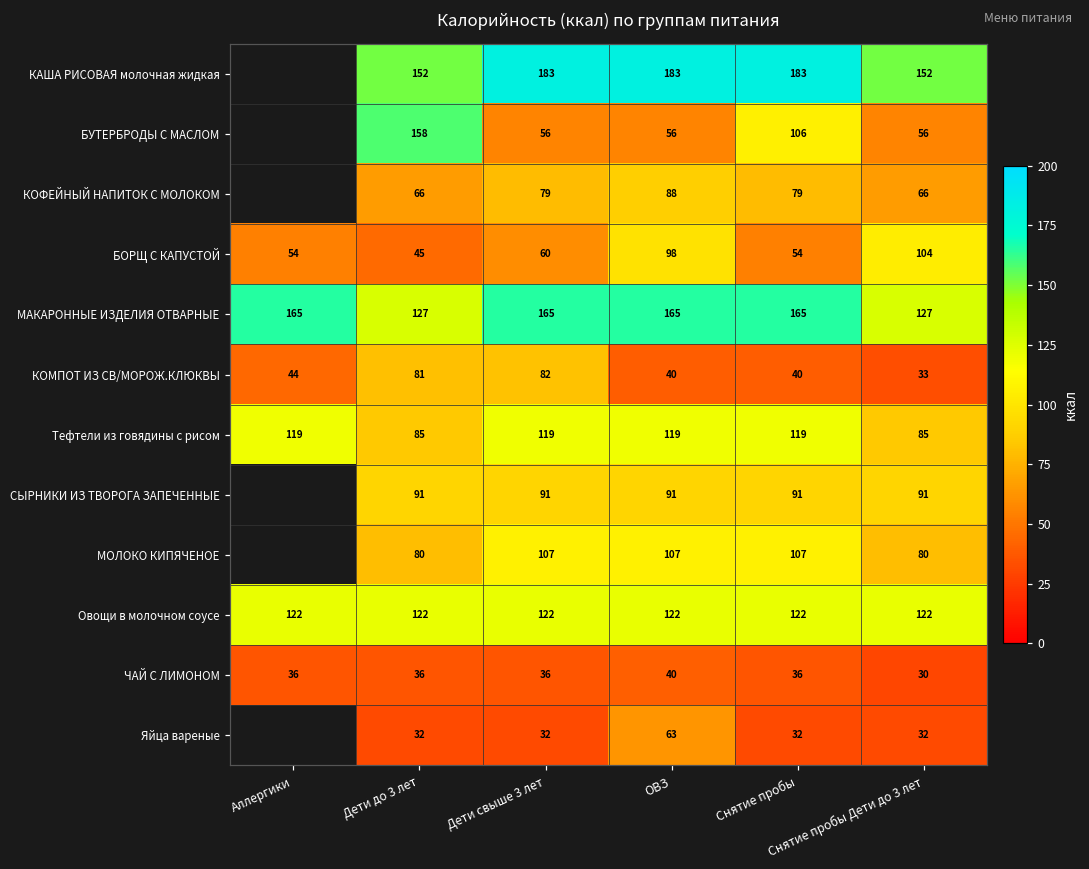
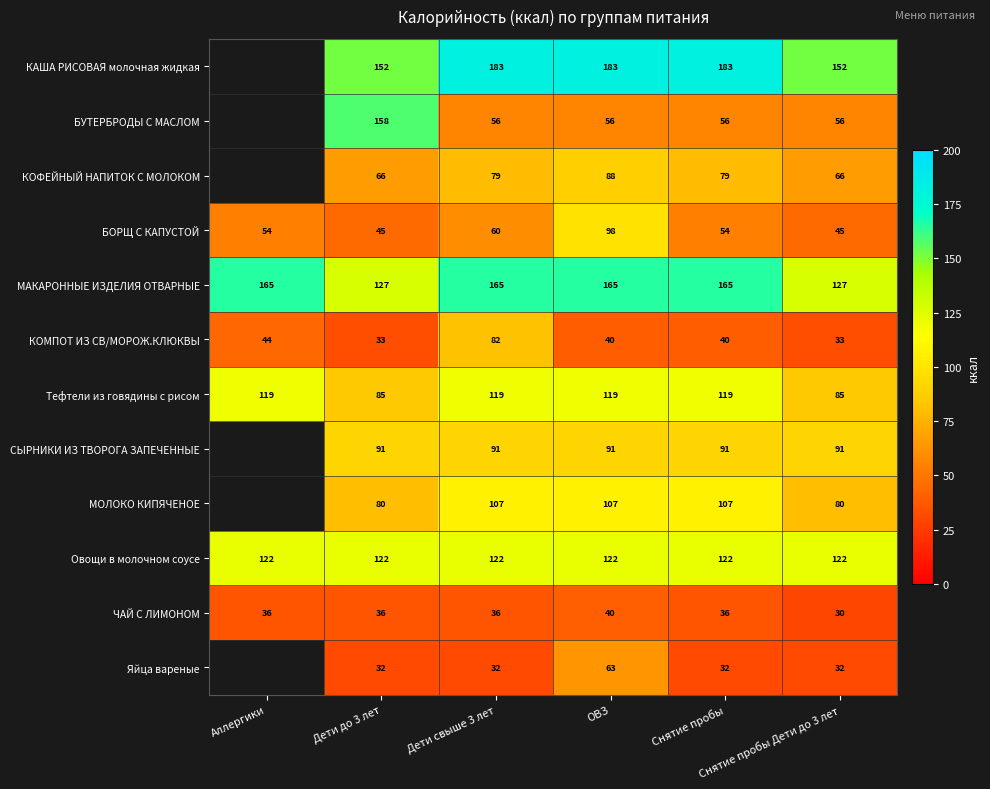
БУТЕРБРОДЫ С МАСЛОМ, Снятие пробы: 106 -> 56
БОРЩ С КАПУСТОЙ, Снятие пробы Дети до 3 лет: 104 -> 45
КОМПОТ ИЗ СВ/МОРОЖ.КЛЮКВЫ, Дети до 3 лет: 81 -> 33
